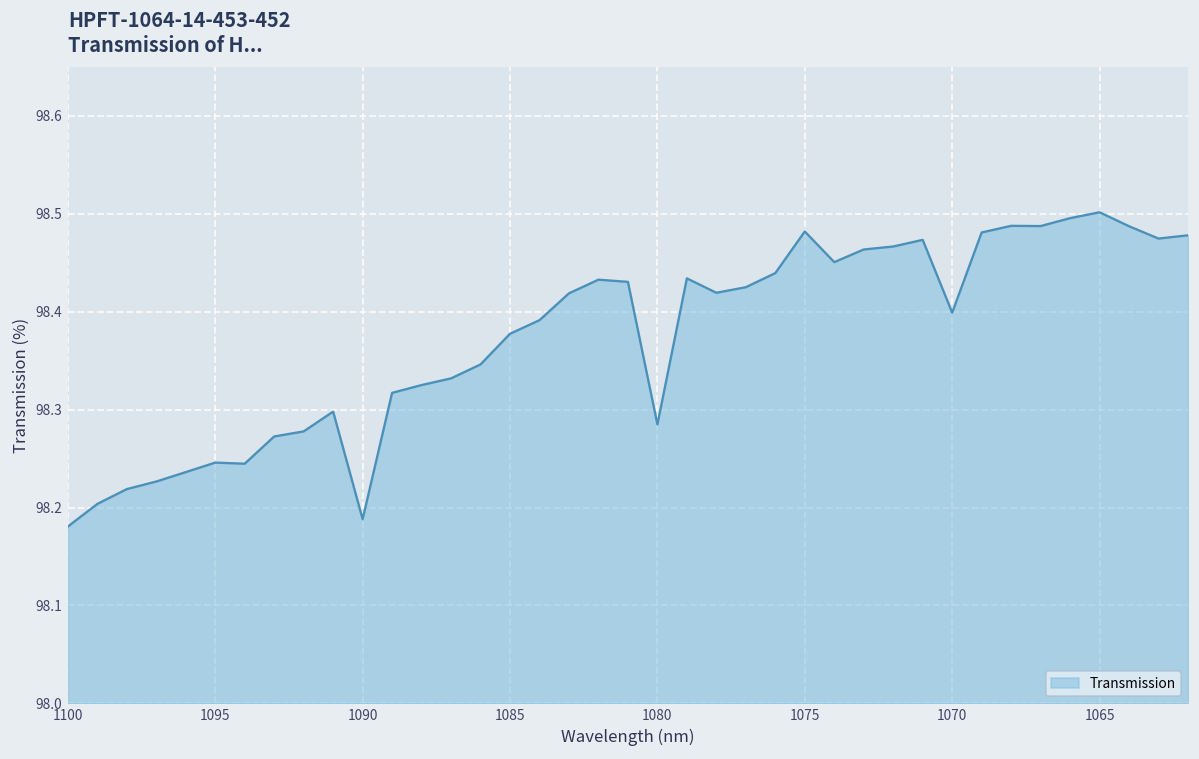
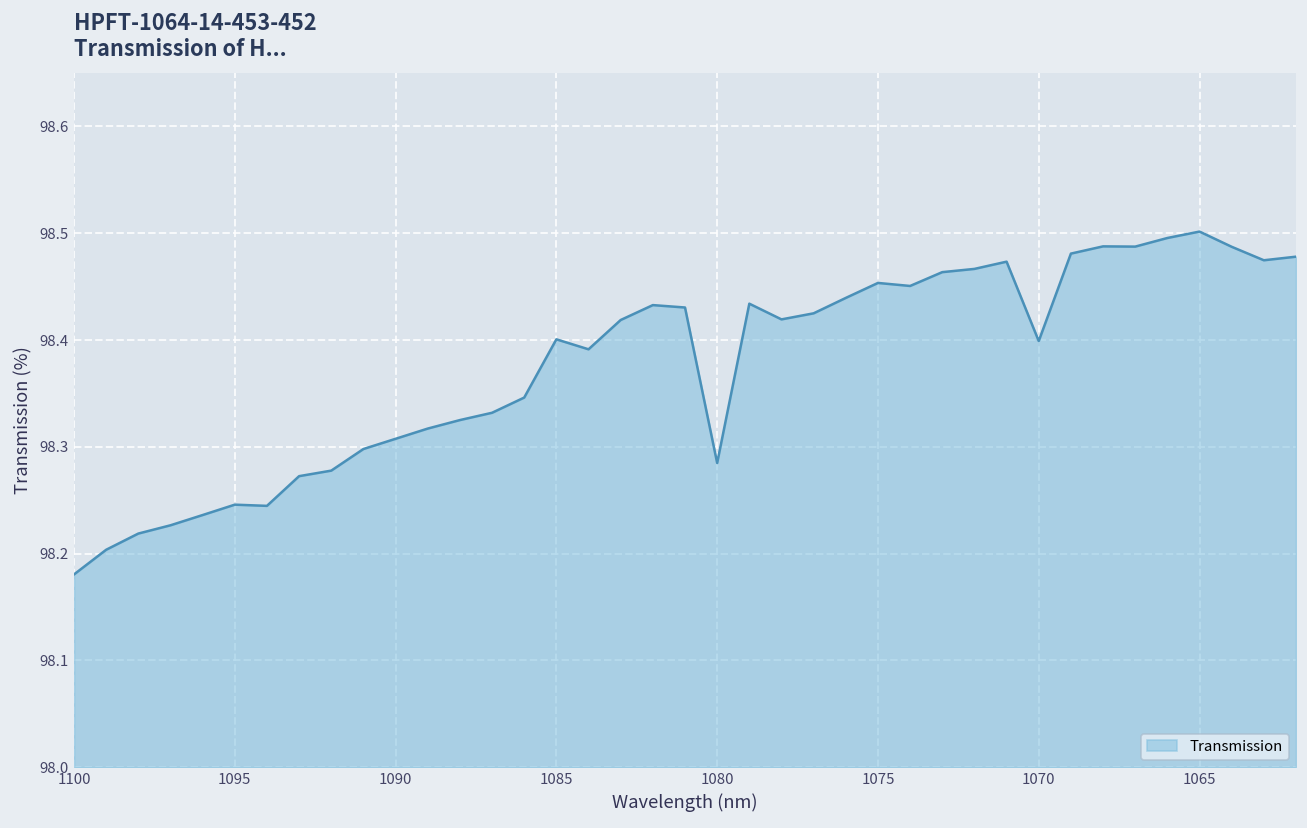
1090: 98.19 -> 98.31
1085: 98.38 -> 98.40
1075: 98.48 -> 98.45
